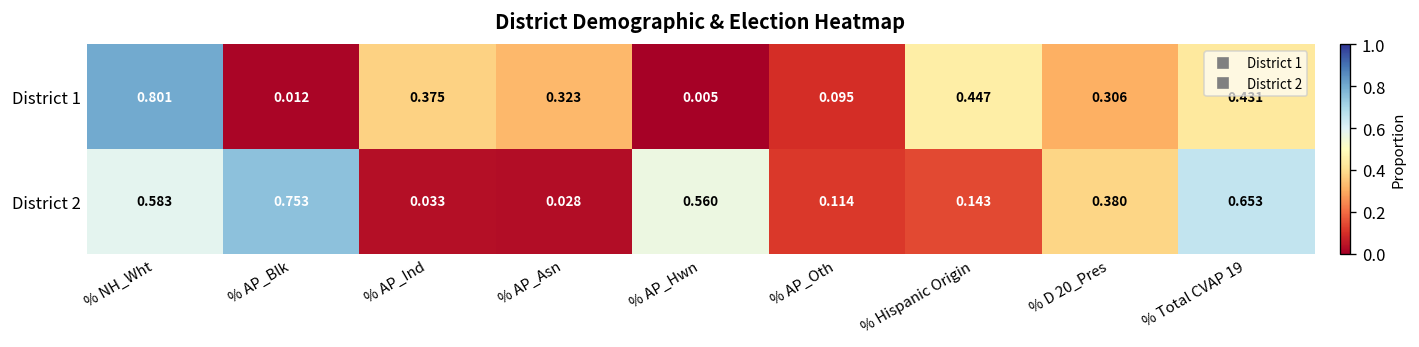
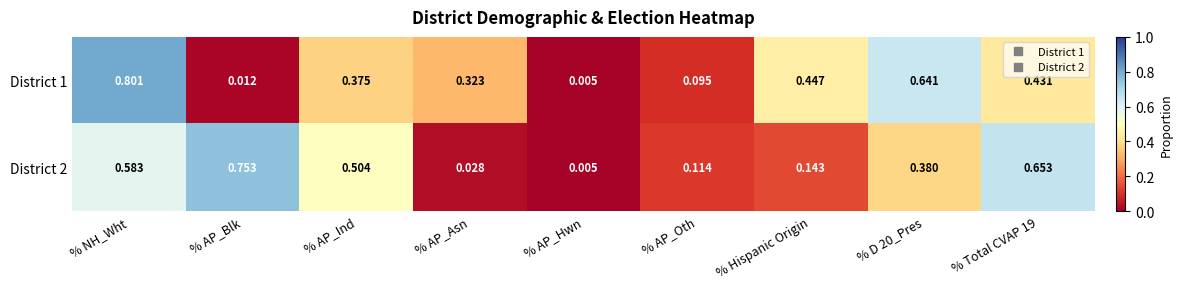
District 1, % D 20_Pres: 0.306 -> 0.641
District 2, % AP_Ind: 0.033 -> 0.504
District 2, % AP_Hwn: 0.560 -> 0.005
